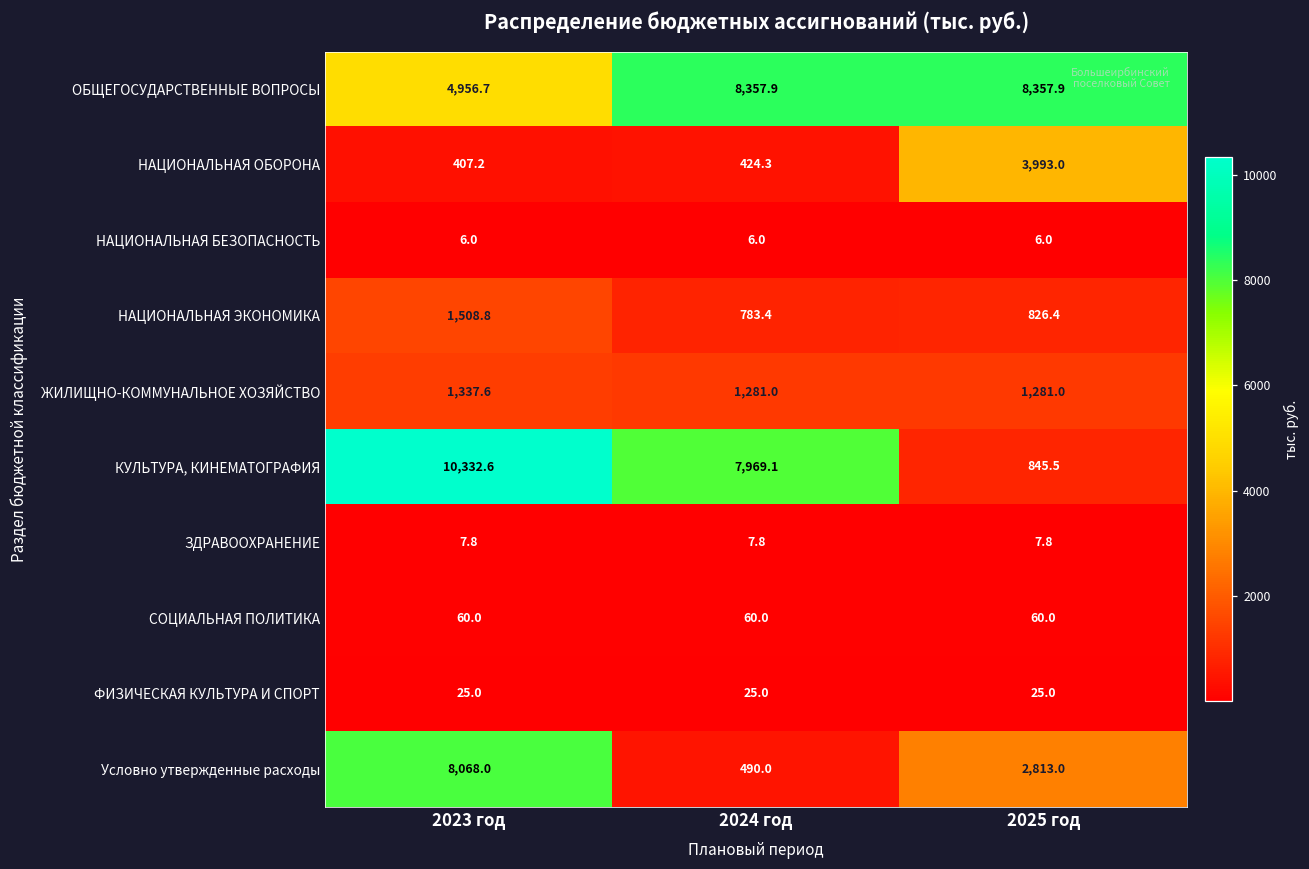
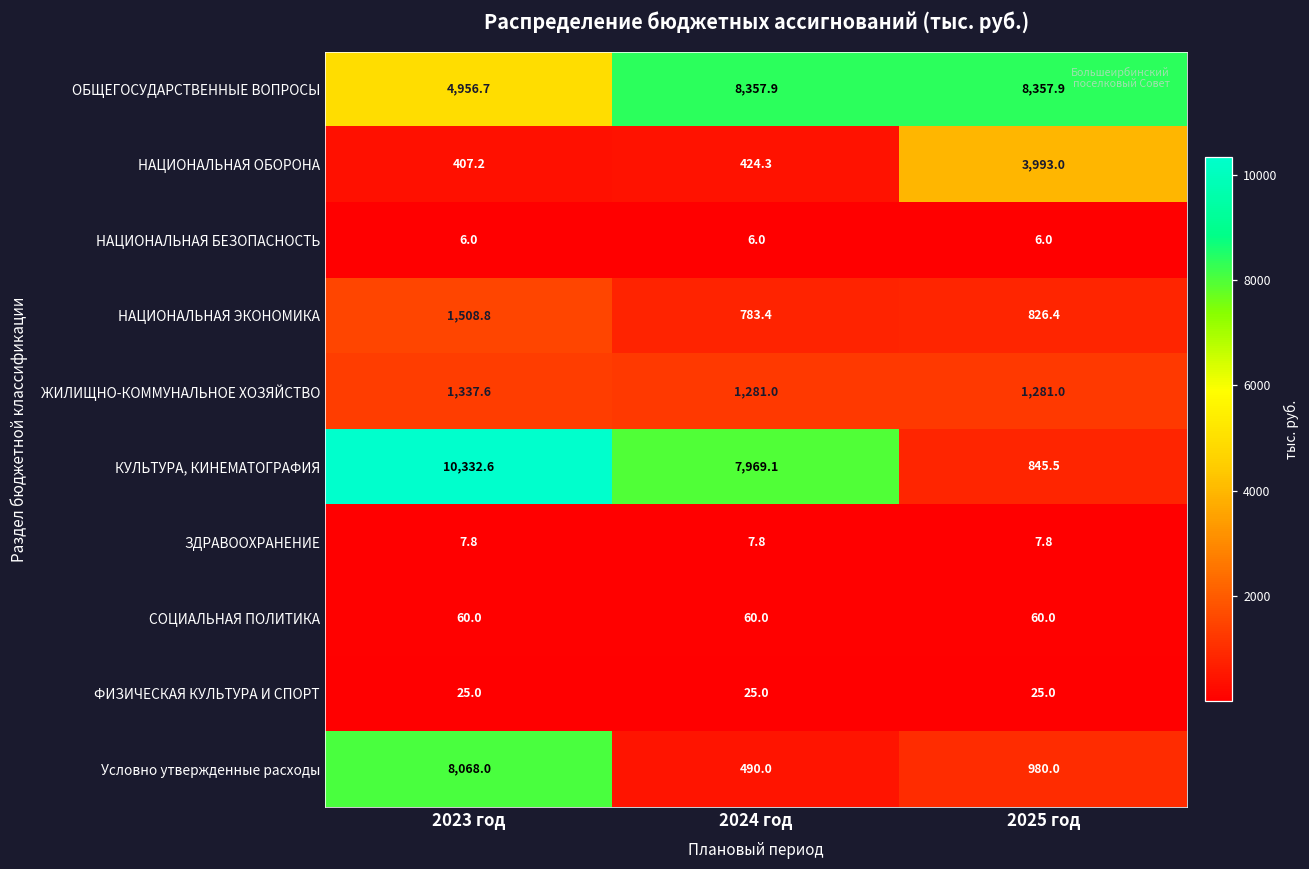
Условно утвержденные расходы, 2025 год: 2,813.0 -> 980.0
